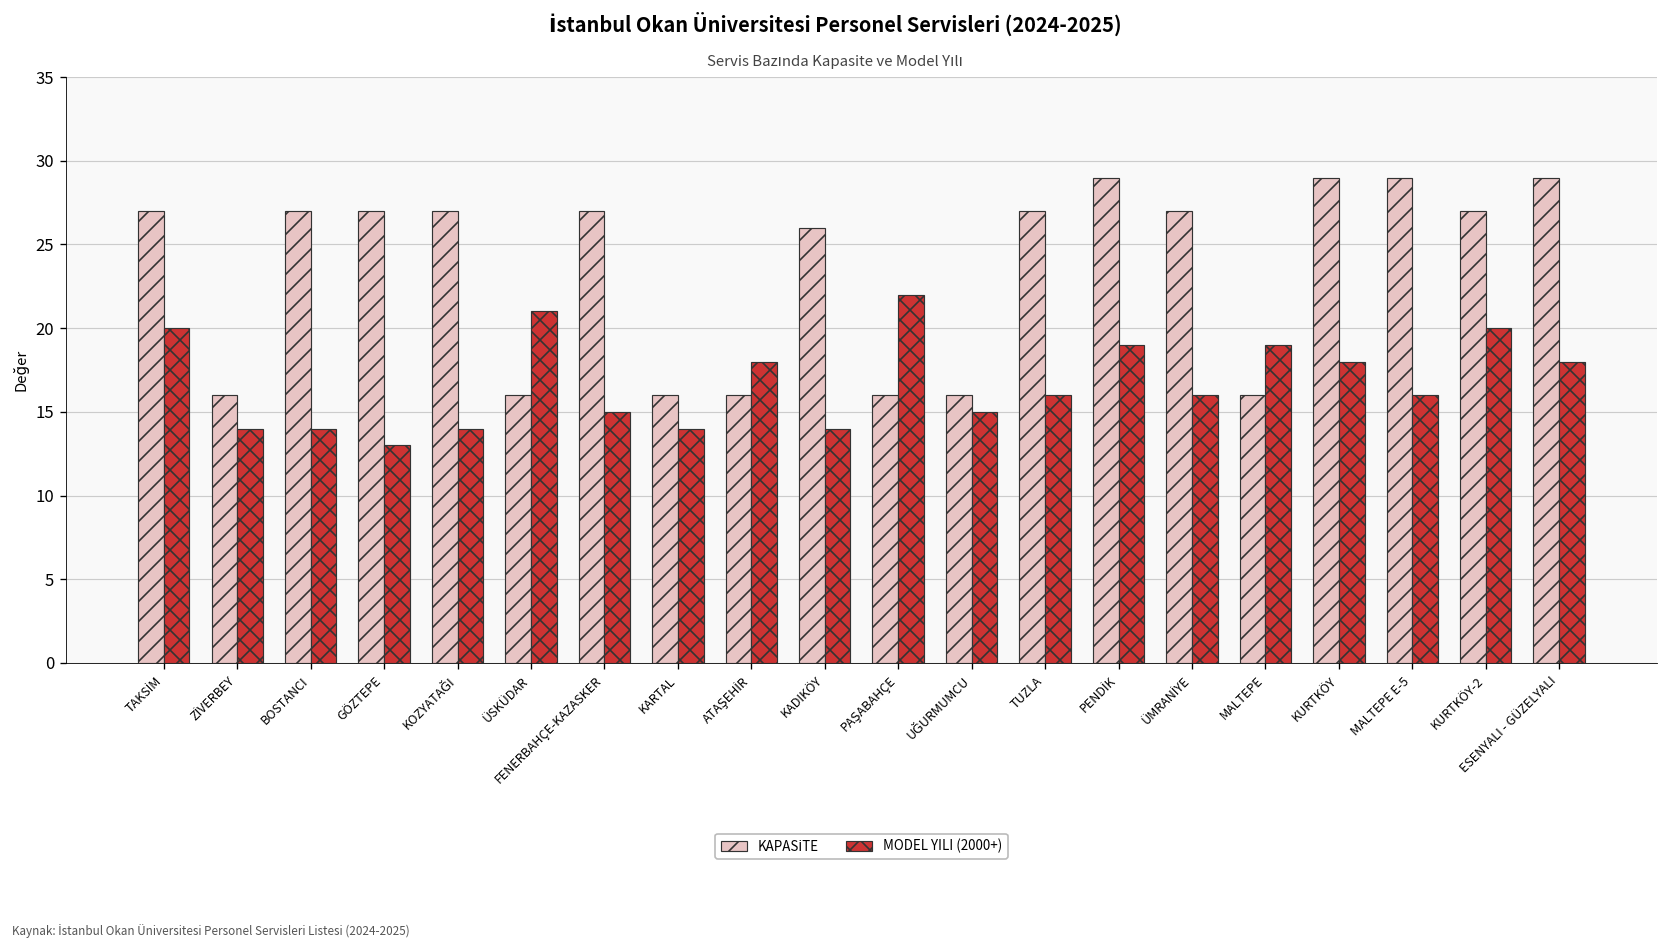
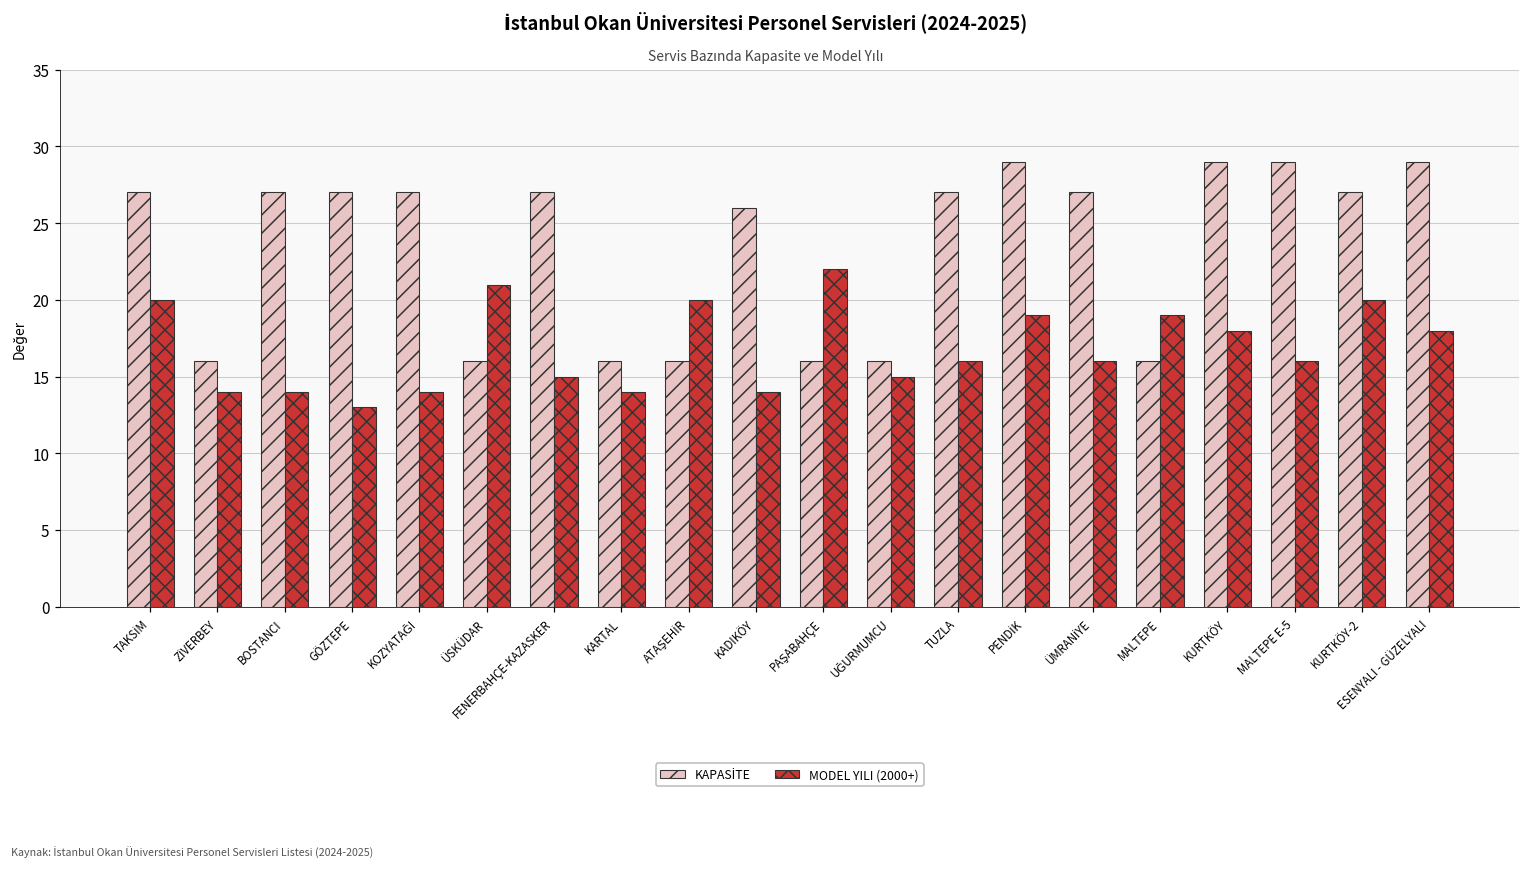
MODEL YILI (2000+), ATAŞEHİR: 18.0 -> 20.0
